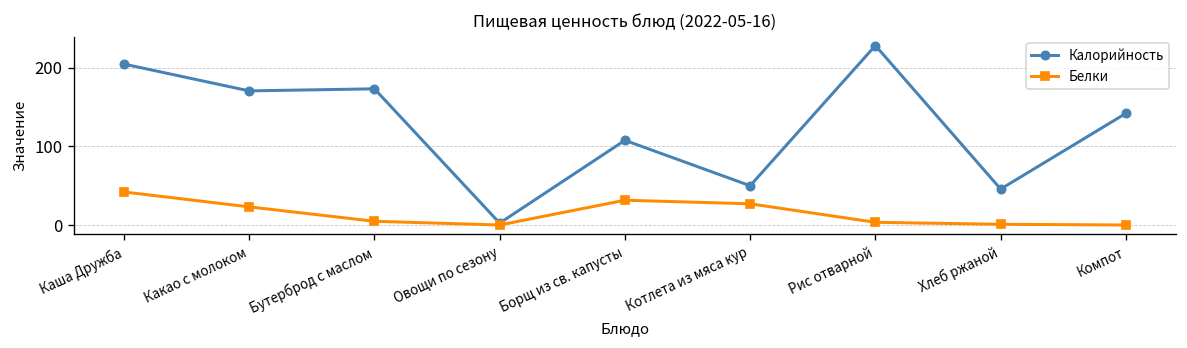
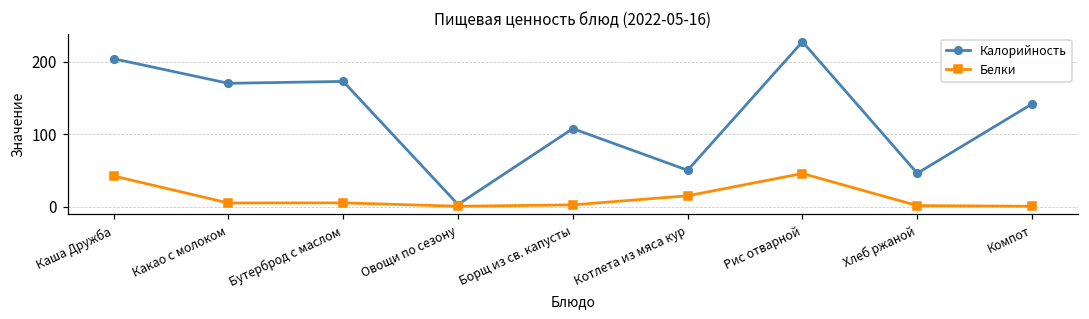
Белки, Какао с молоком: 20 -> 0
Белки, Борщ из св. капусты: 30 -> 0
Белки, Котлета из мяса кур: 30 -> 10
Белки, Рис отварной: 0 -> 50
